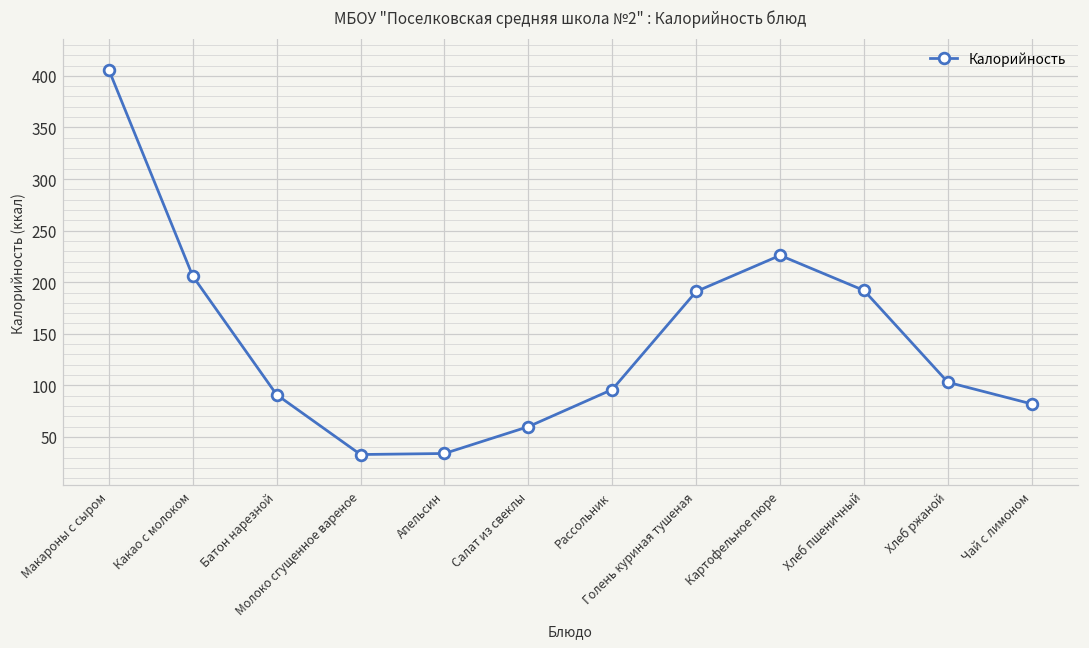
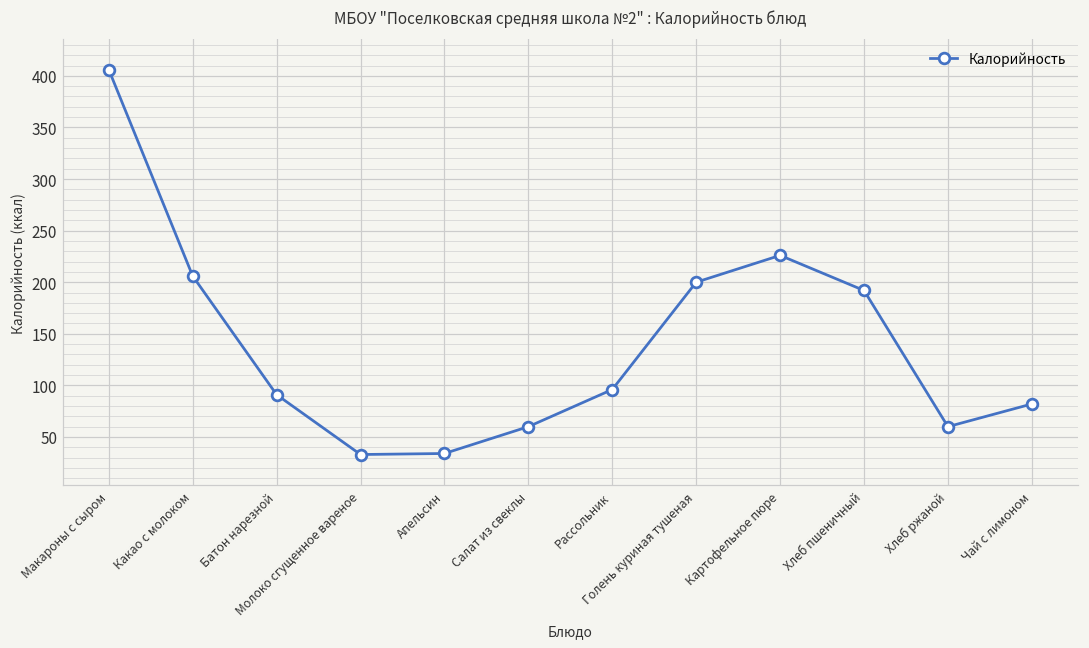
Голень куриная тушеная: 190 -> 200
Хлеб ржаной: 100 -> 60
